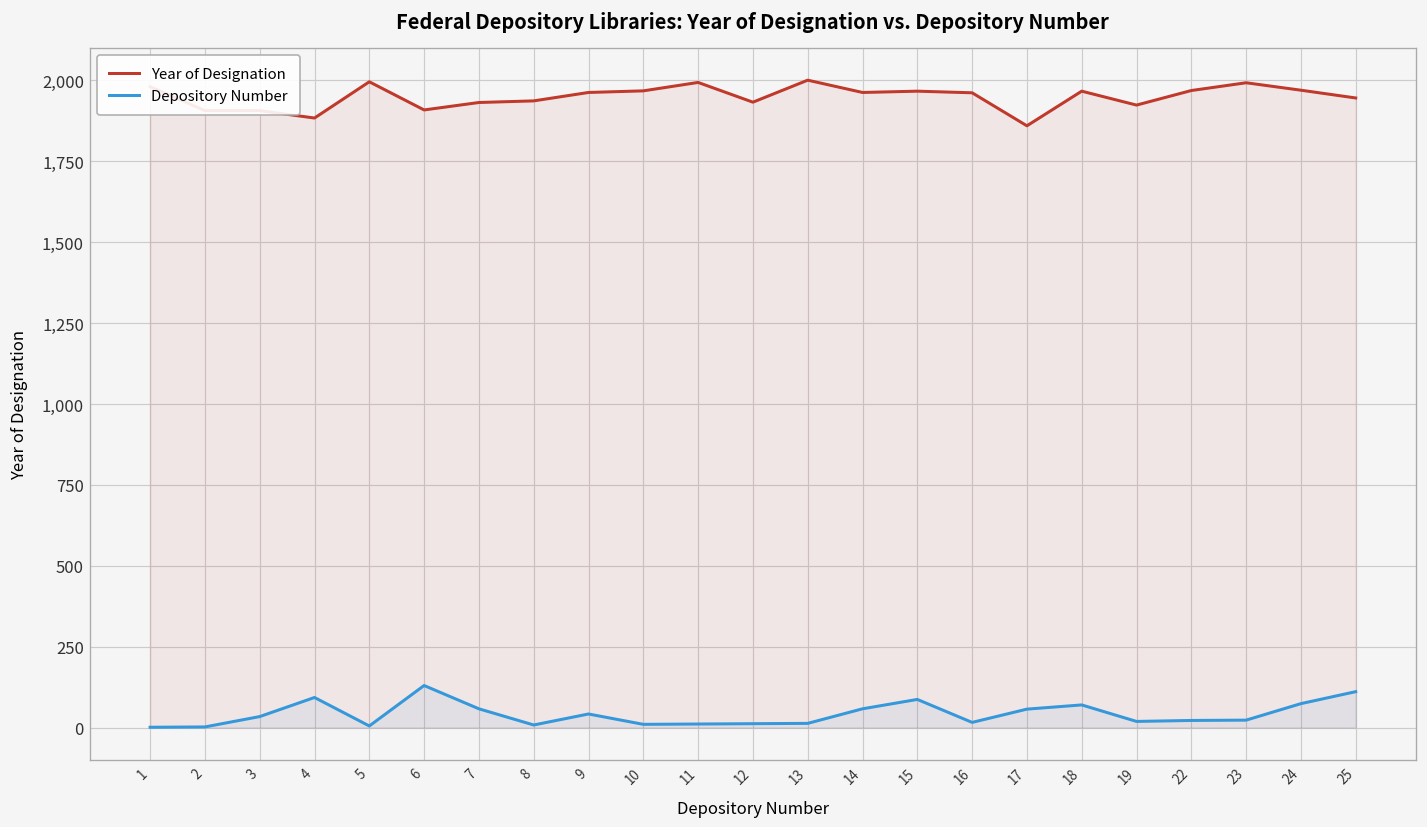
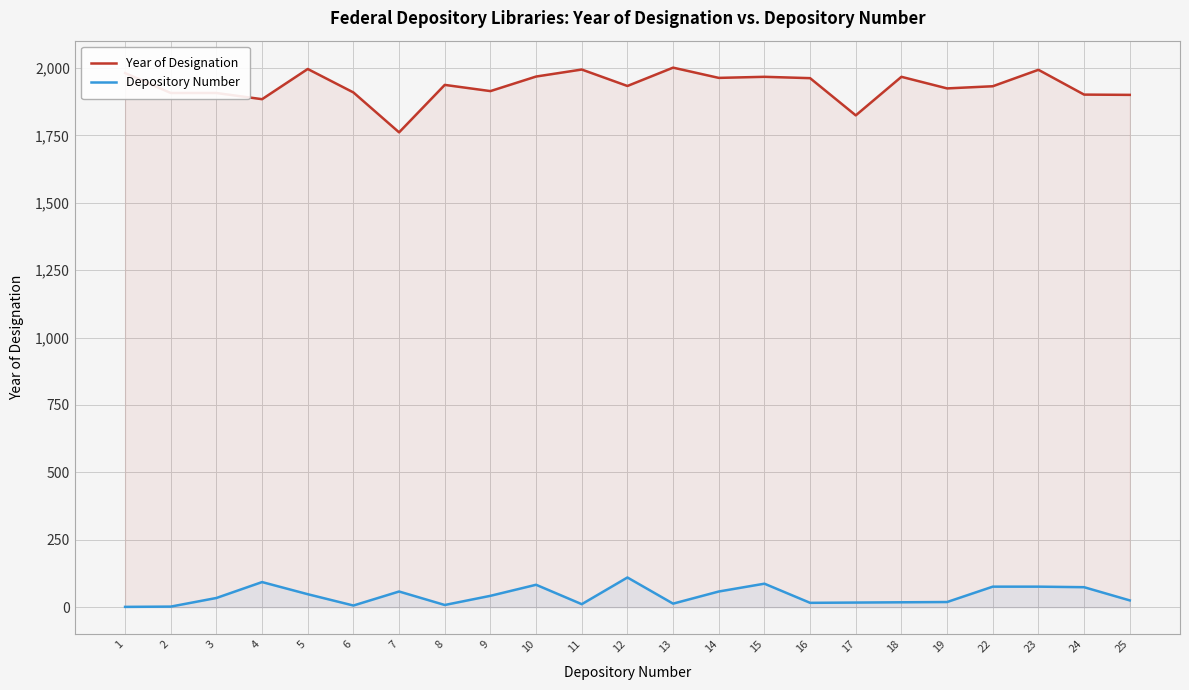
Depository Number, 5: 10 -> 50
Depository Number, 6: 130 -> 10
Year of Designation, 7: 1,930 -> 1,760
Year of Designation, 9: 1,960 -> 1,910
Depository Number, 10: 10 -> 80
Depository Number, 12: 10 -> 110
Year of Designation, 17: 1,860 -> 1,820
Depository Number, 17: 60 -> 20
Depository Number, 18: 70 -> 20
Year of Designation, 22: 1,970 -> 1,930
Depository Number, 22: 20 -> 80
Depository Number, 23: 20 -> 80
Year of Designation, 24: 1,970 -> 1,900
Year of Designation, 25: 1,950 -> 1,900
Depository Number, 25: 110 -> 30
